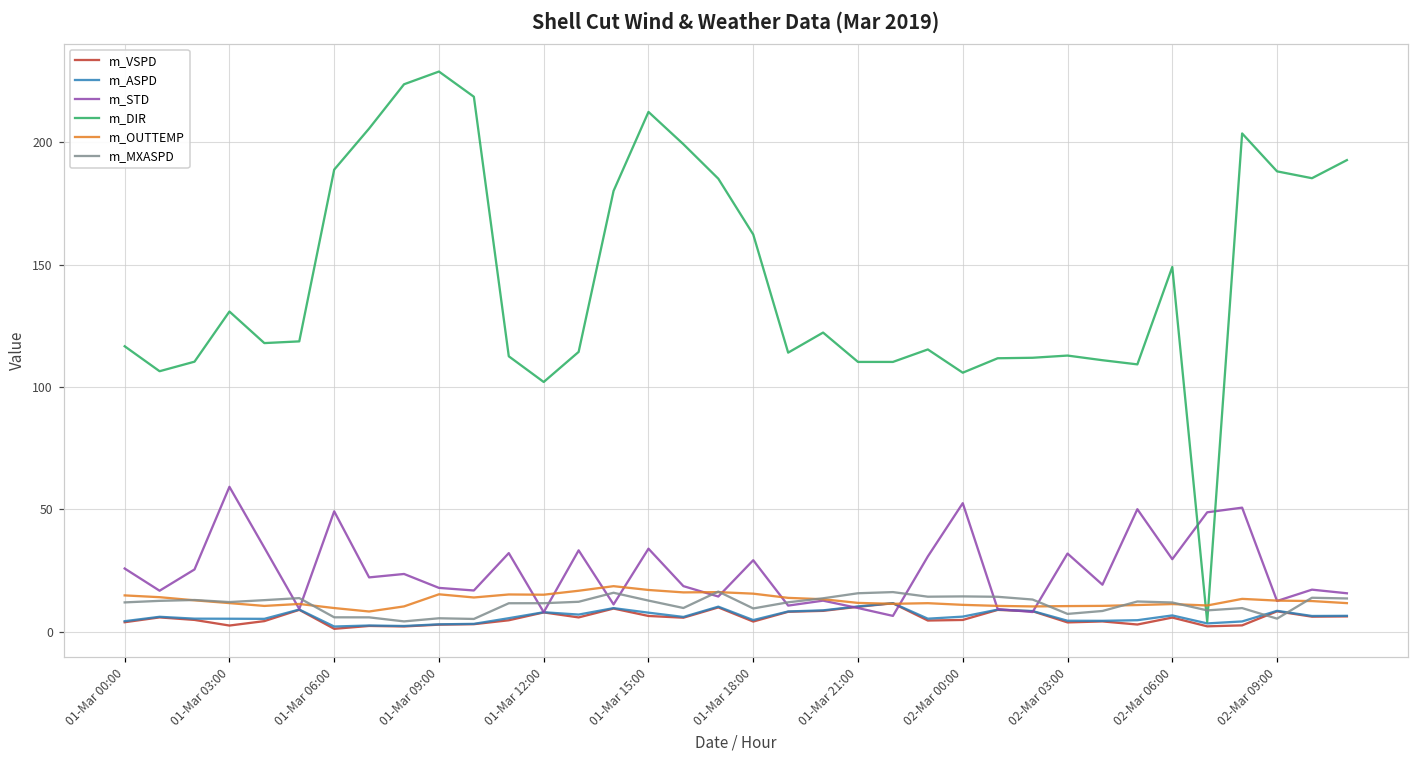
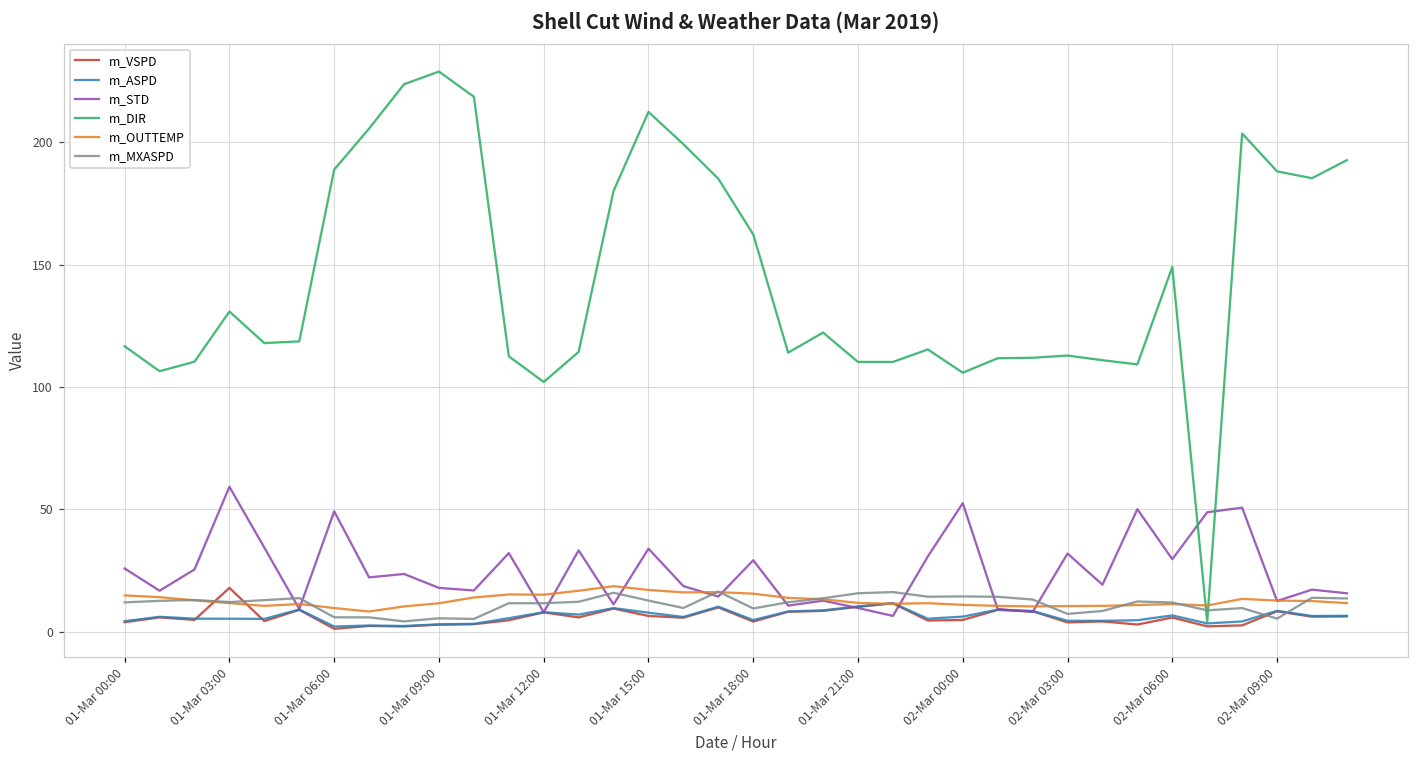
m_VSPD, 01-Mar 03:00: 2 -> 18
m_OUTTEMP, 01-Mar 09:00: 15 -> 12
